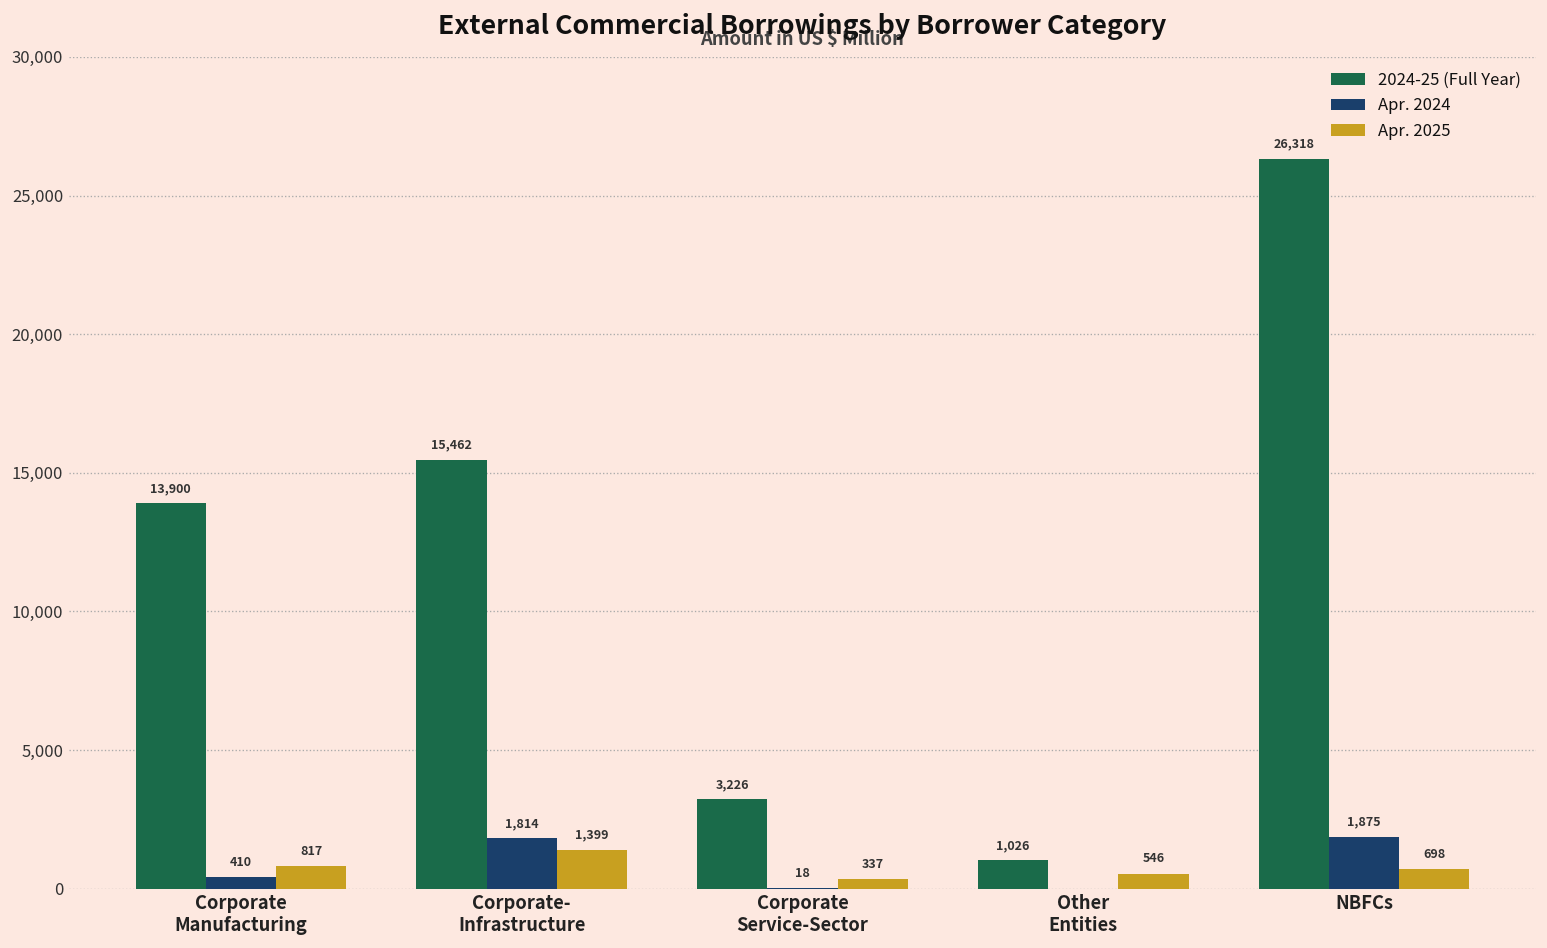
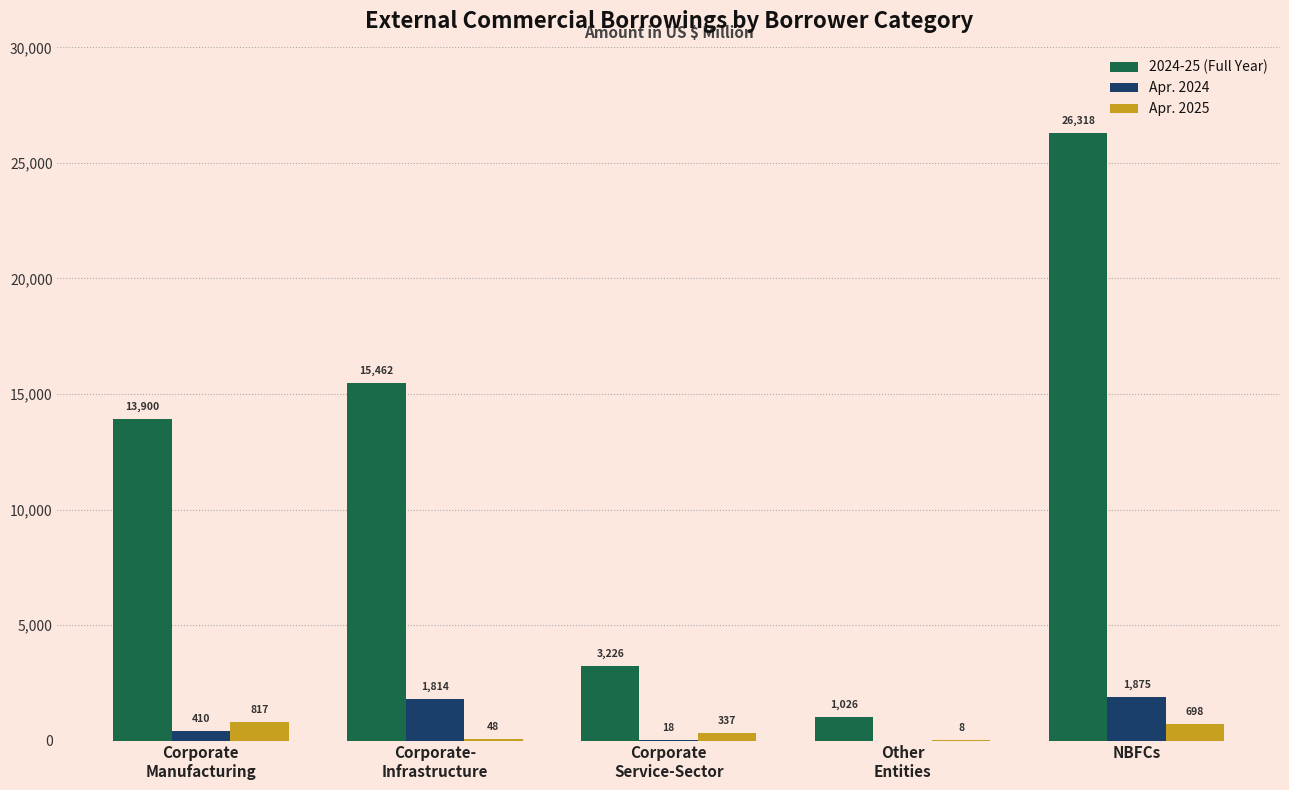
Apr. 2025, Corporate- Infrastructure: 1,399 -> 48
Apr. 2025, Other Entities: 546 -> 8
